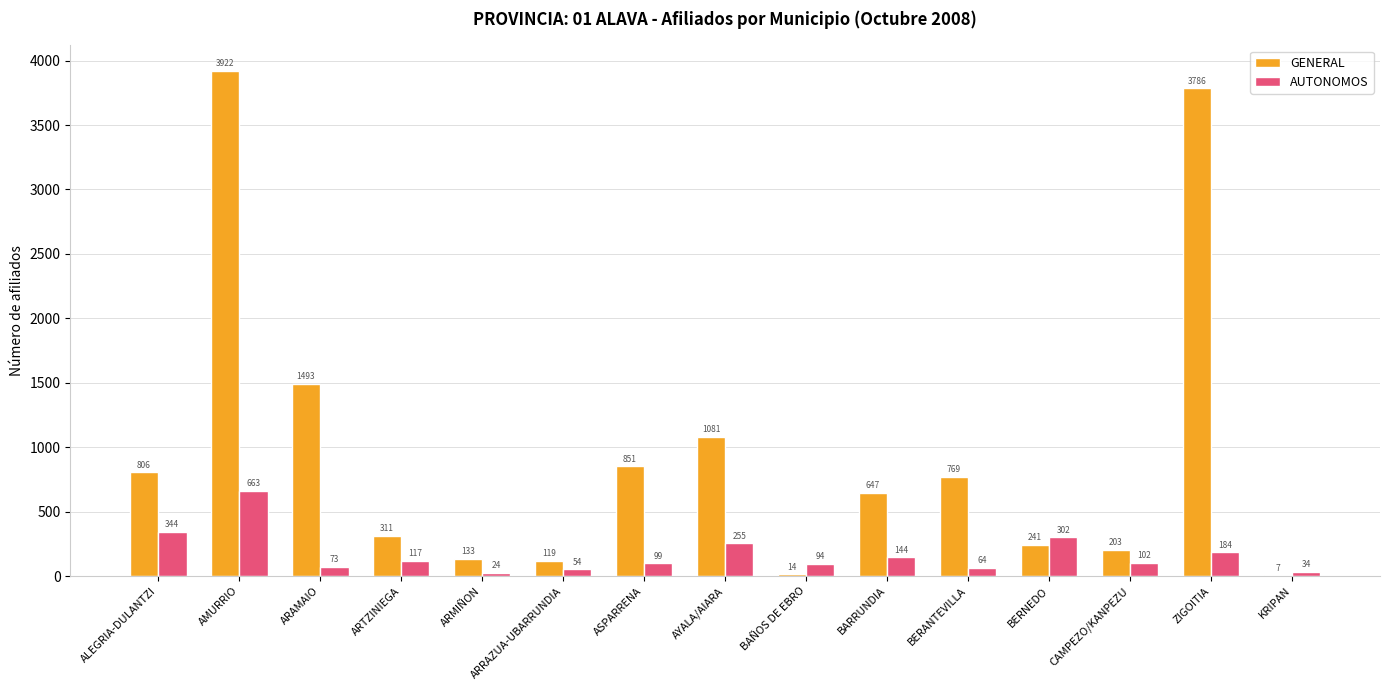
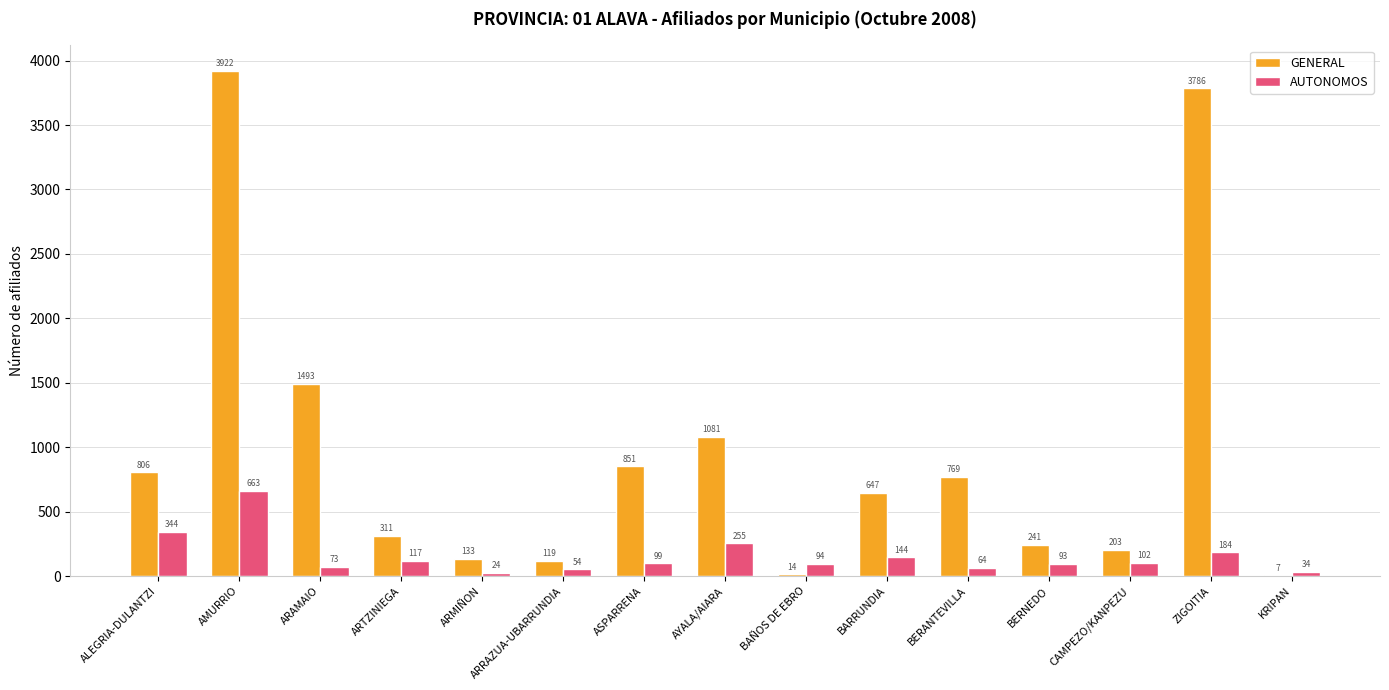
AUTONOMOS, BERNEDO: 302 -> 93
